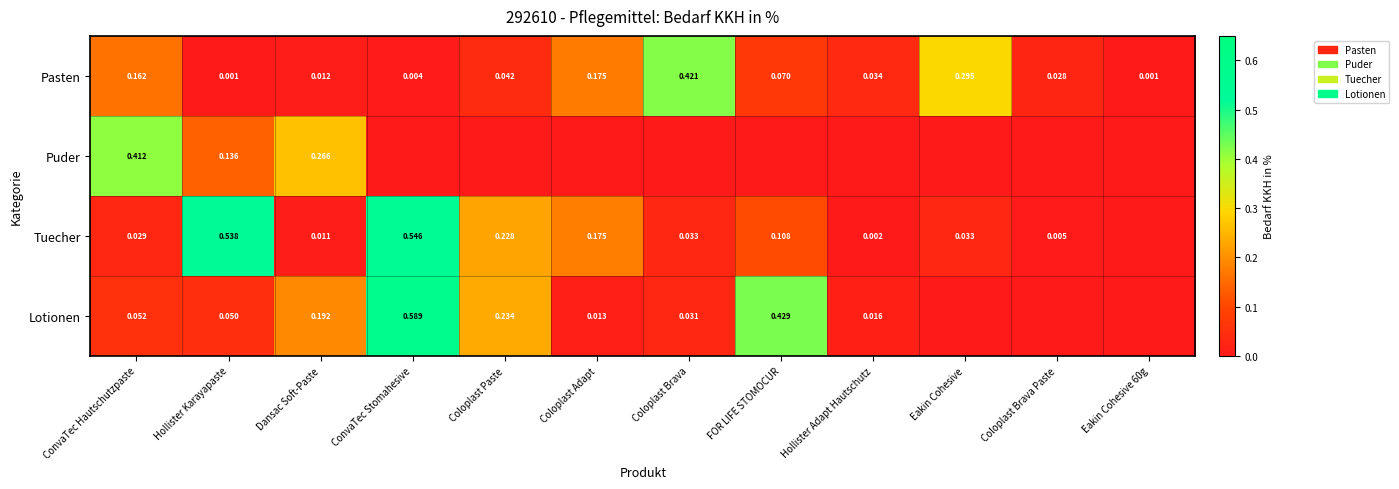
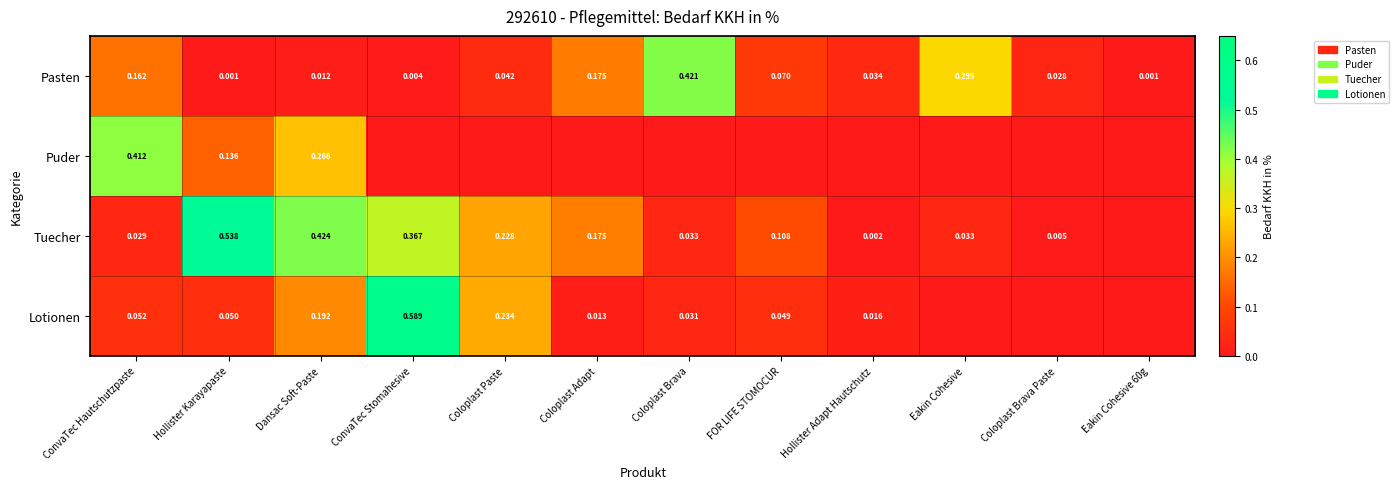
Tuecher, Dansac Soft-Paste: 0.011 -> 0.424
Tuecher, ConvaTec Stomahesive: 0.546 -> 0.367
Lotionen, FOR LIFE STOMOCUR: 0.429 -> 0.049
